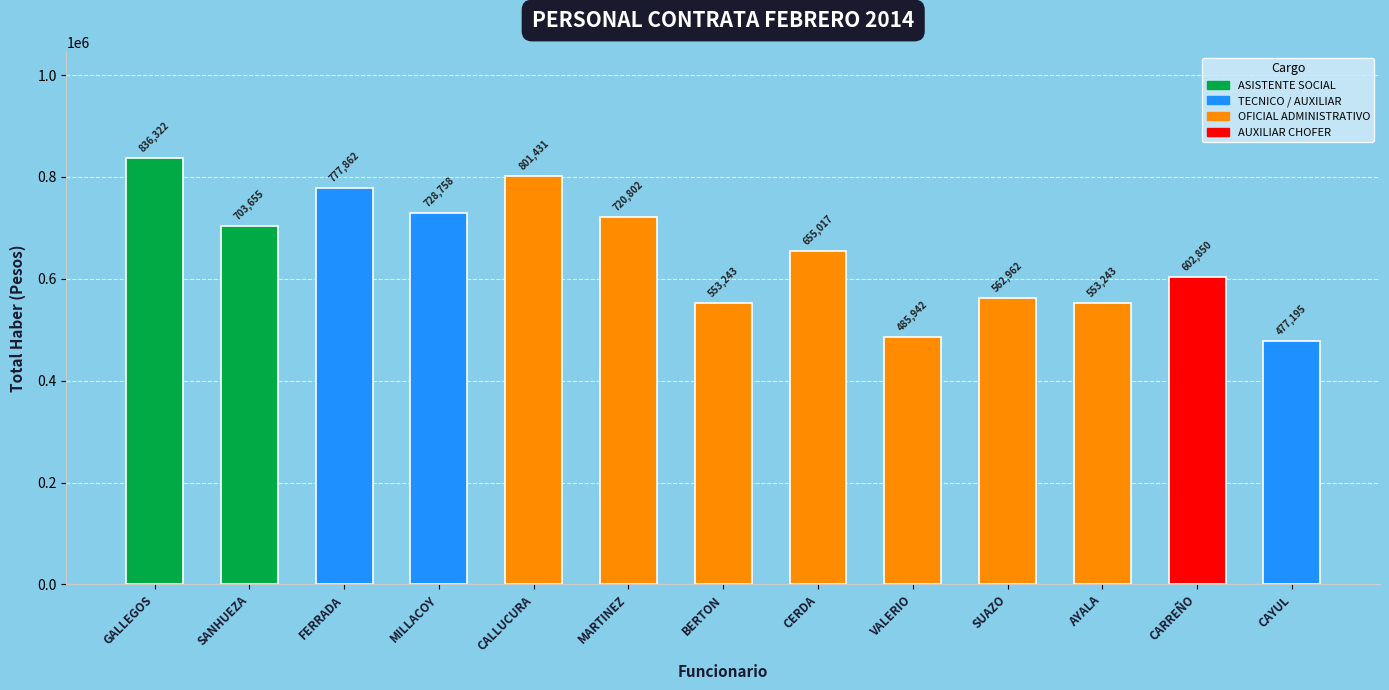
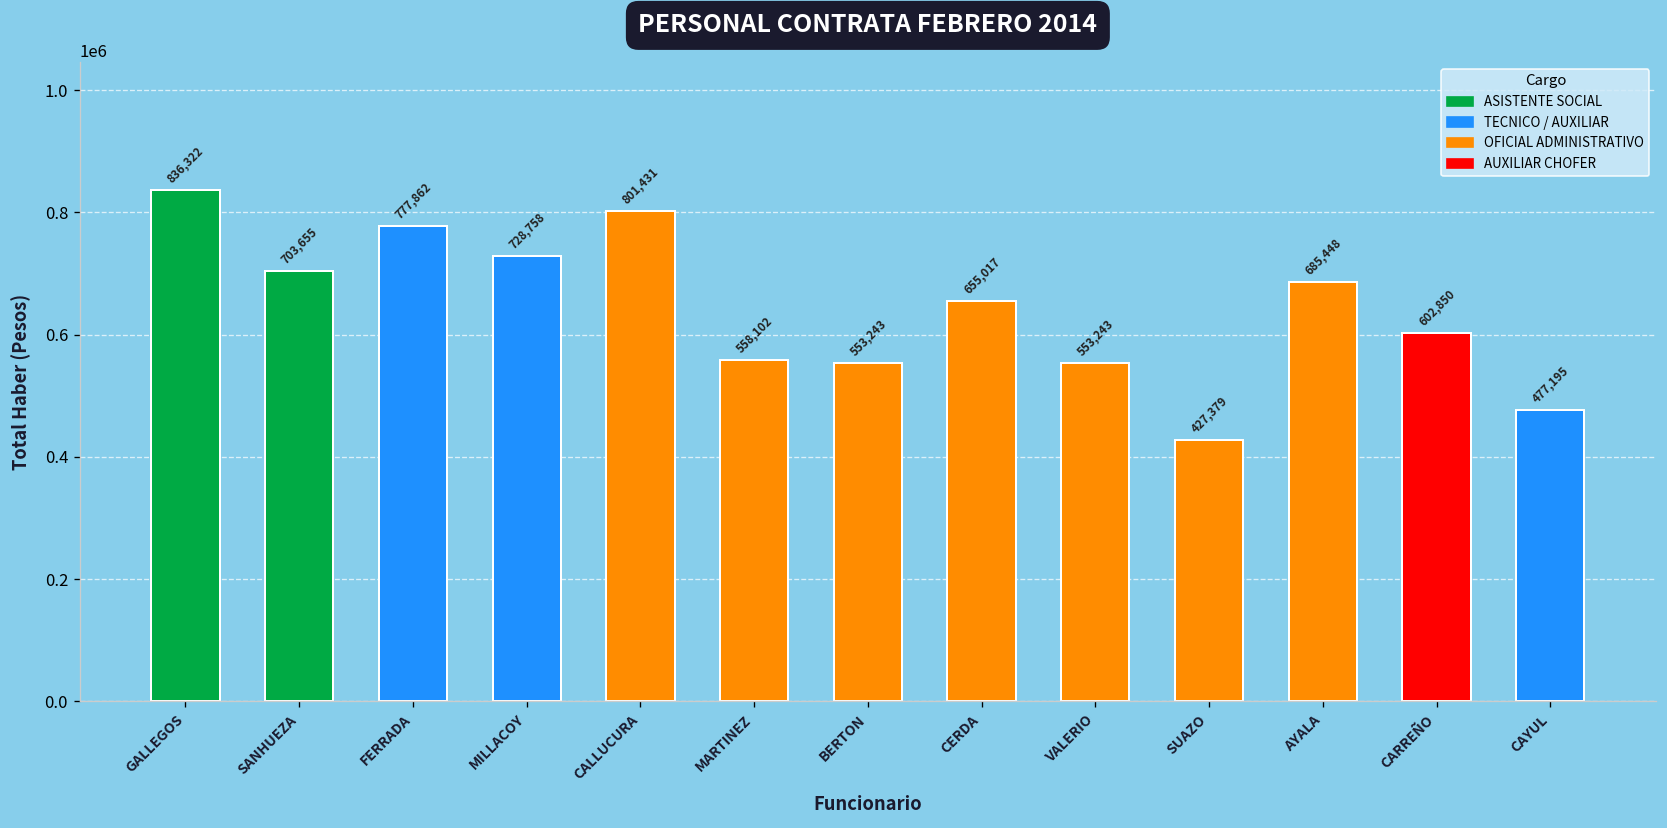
MARTINEZ: 720,802 -> 558,102
VALERIO: 485,942 -> 553,243
SUAZO: 562,962 -> 427,379
AYALA: 553,243 -> 685,448
